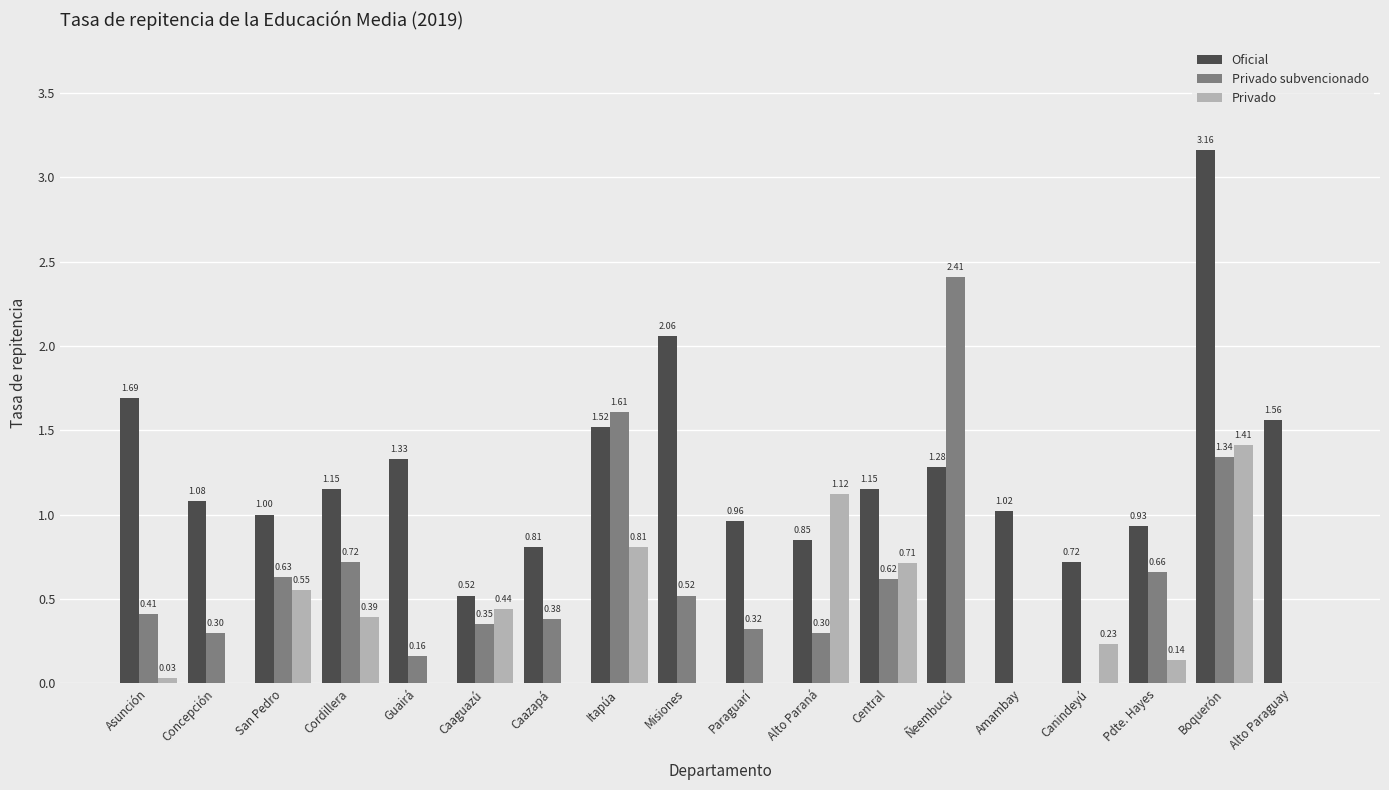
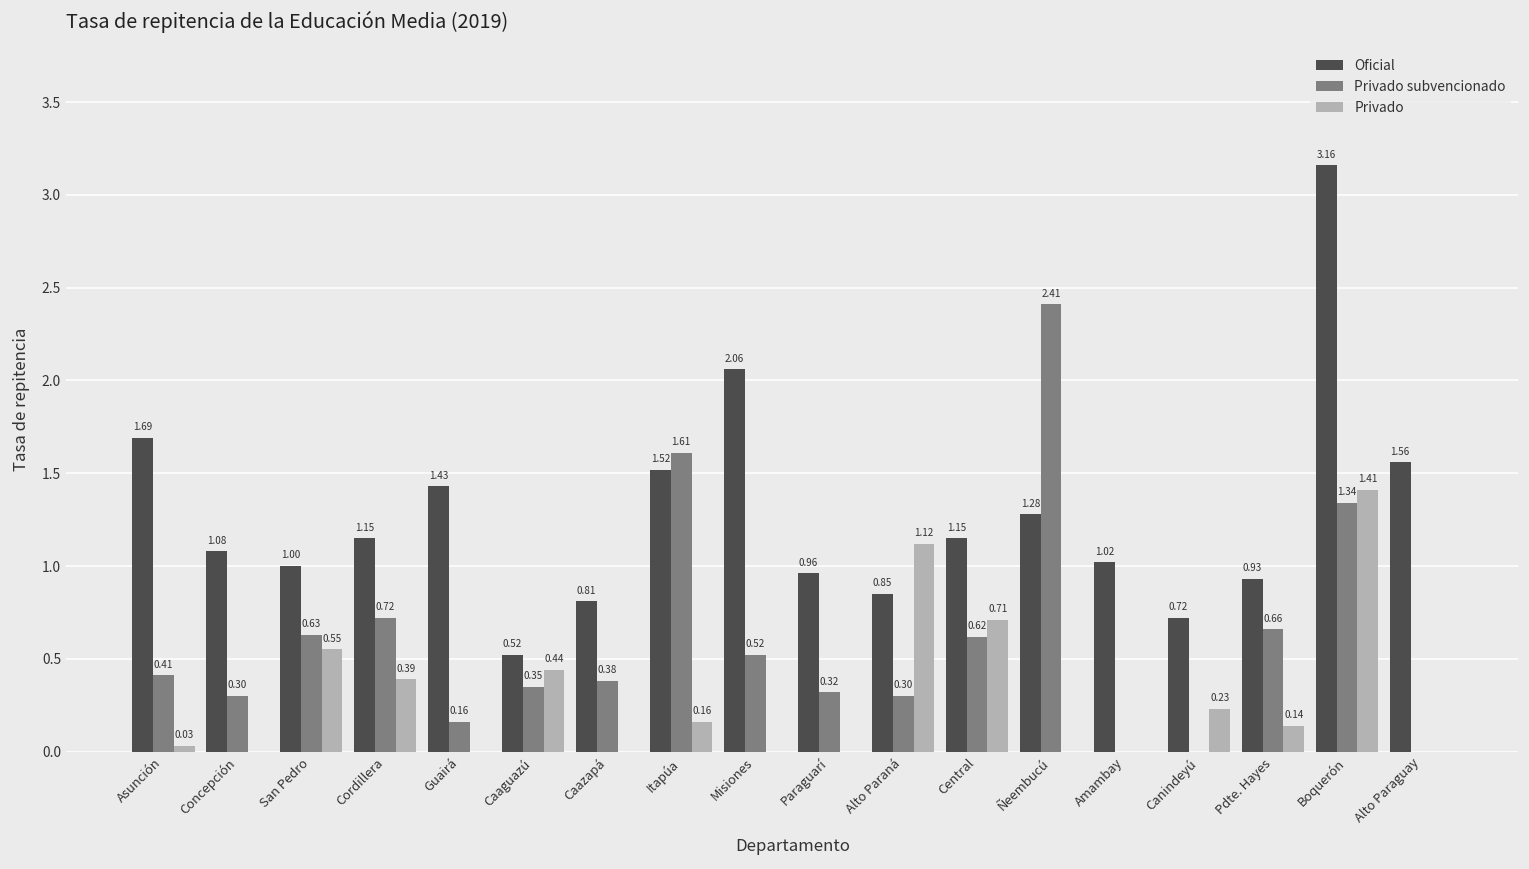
Oficial, Guairá: 1.33 -> 1.43
Privado, Itapúa: 0.81 -> 0.16
